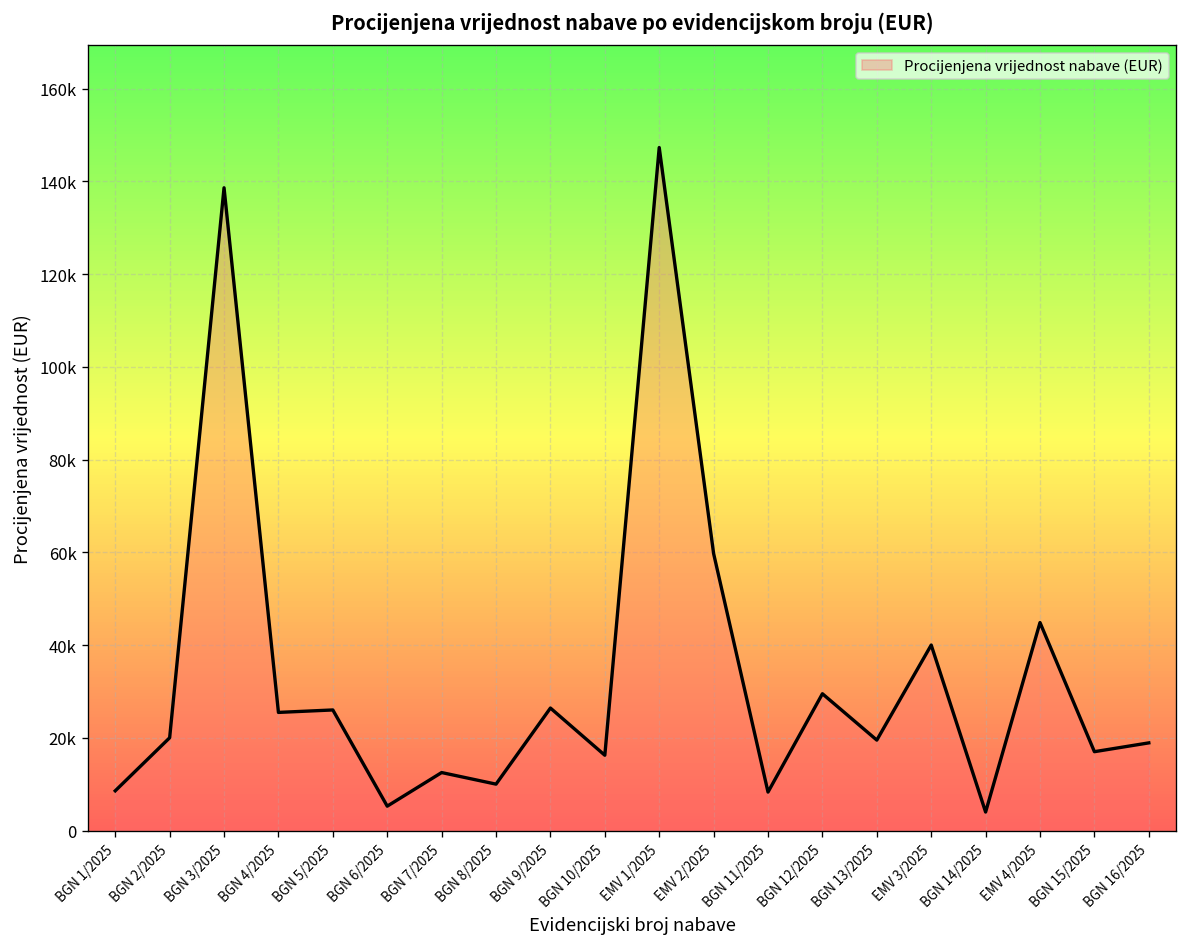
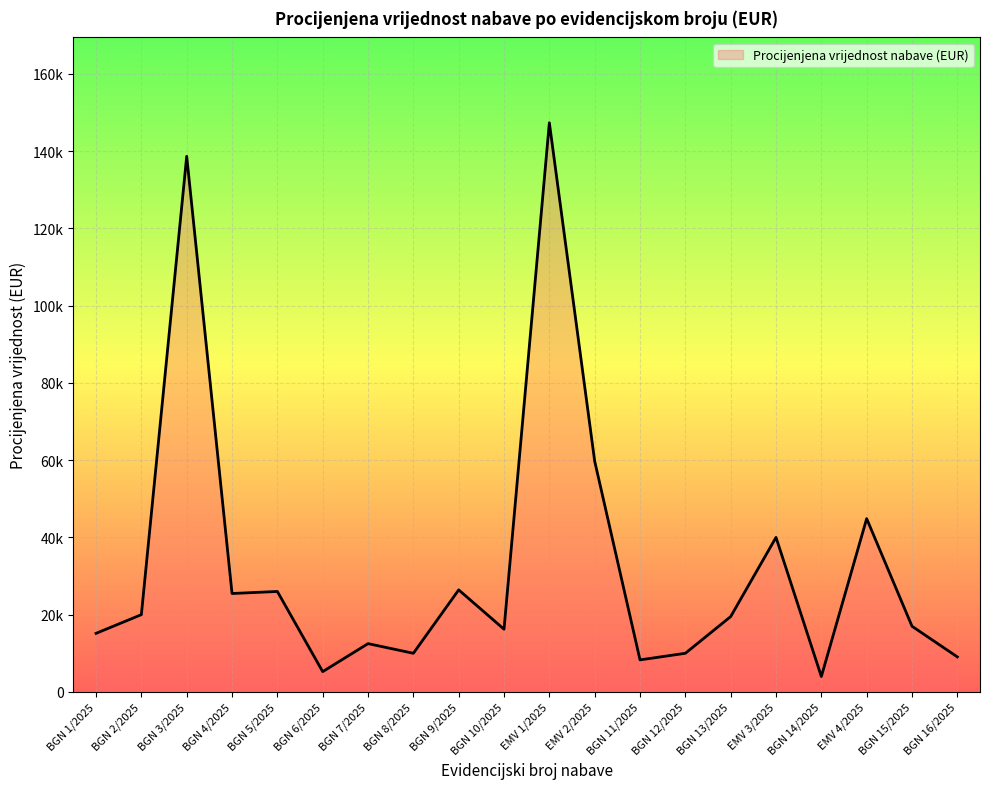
BGN 1/2025: 9000 -> 15000
BGN 12/2025: 29000 -> 10000
BGN 16/2025: 19000 -> 9000
